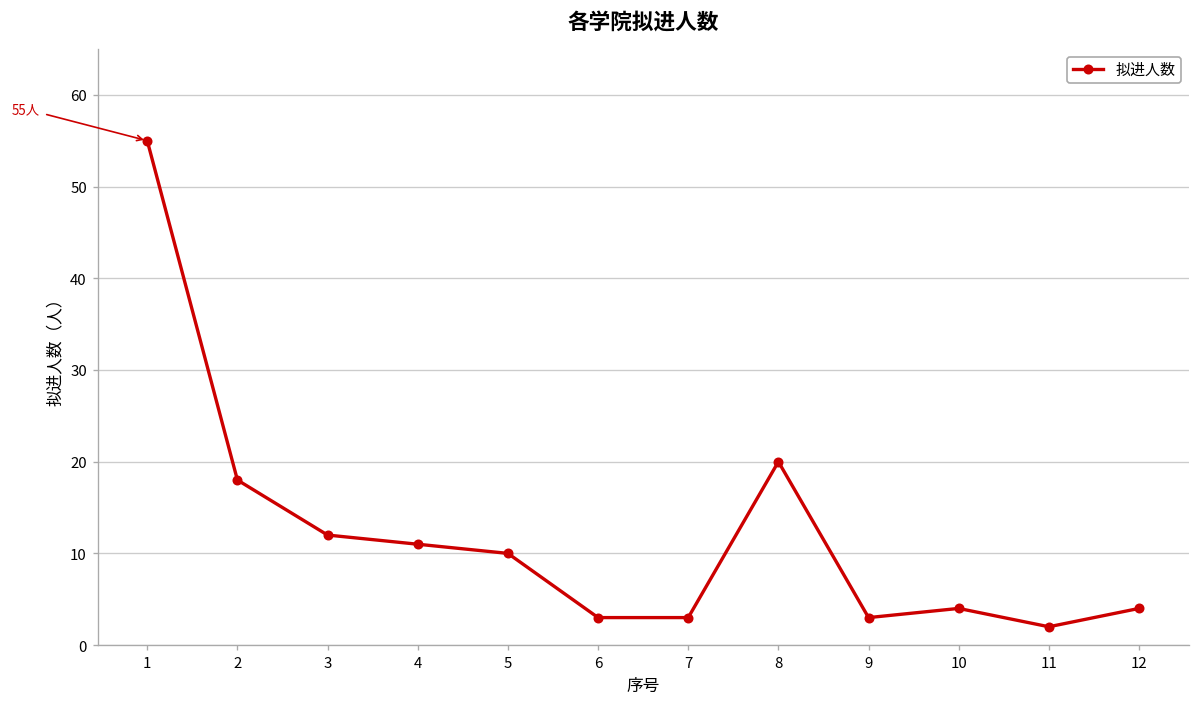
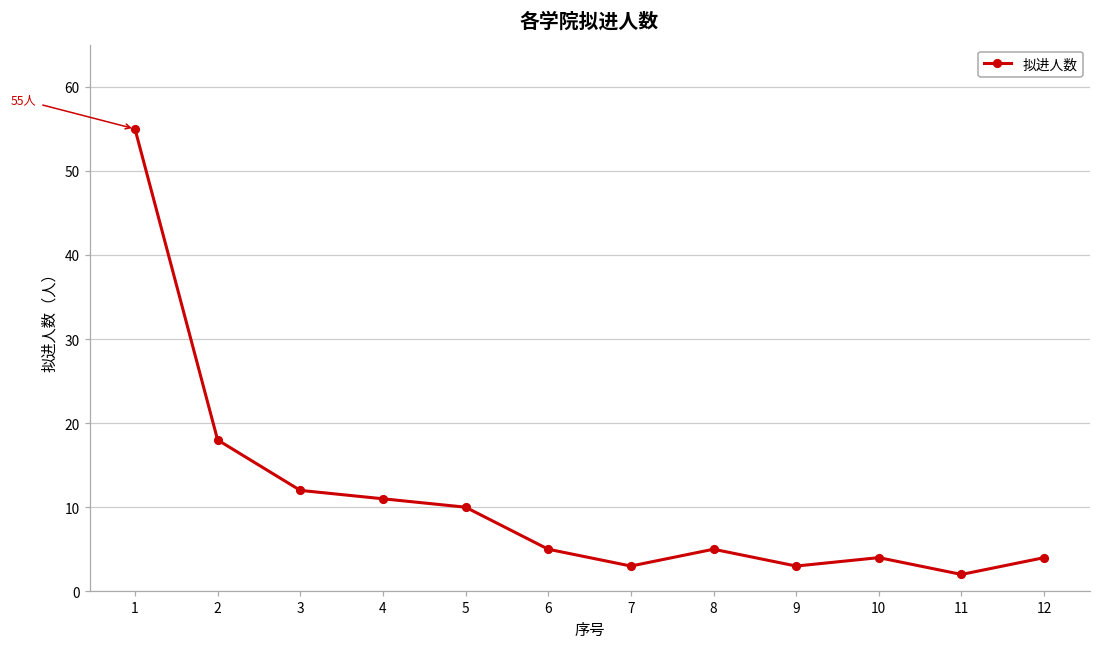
6: 3 -> 5
8: 20 -> 5
